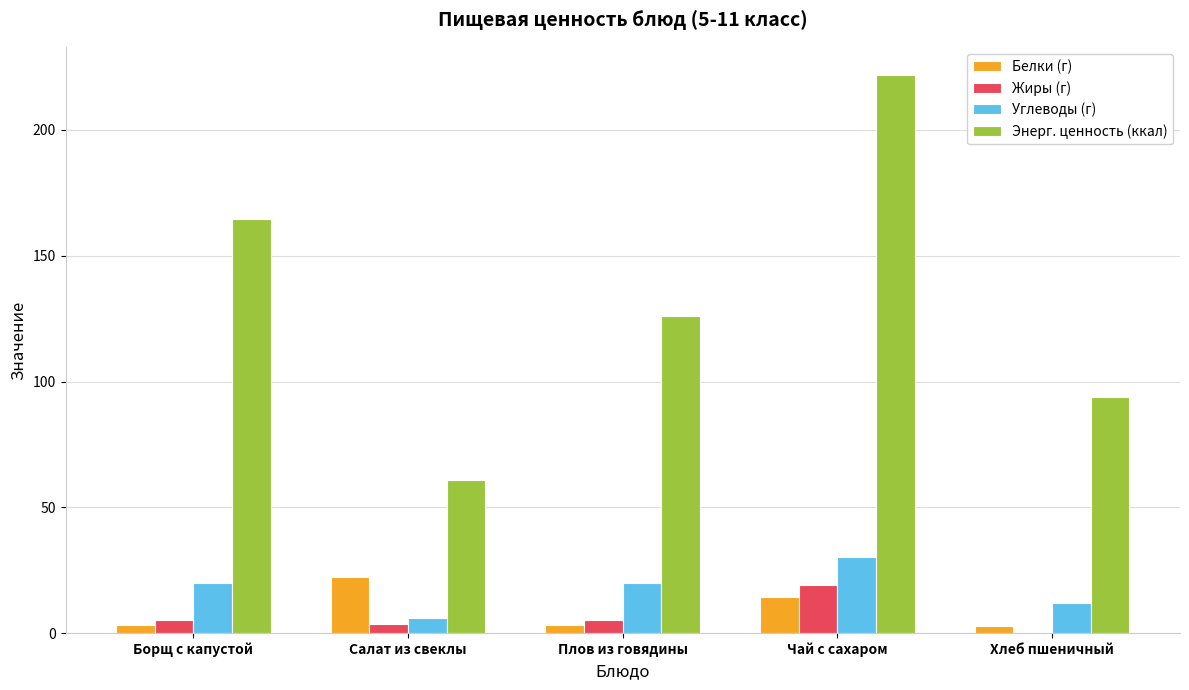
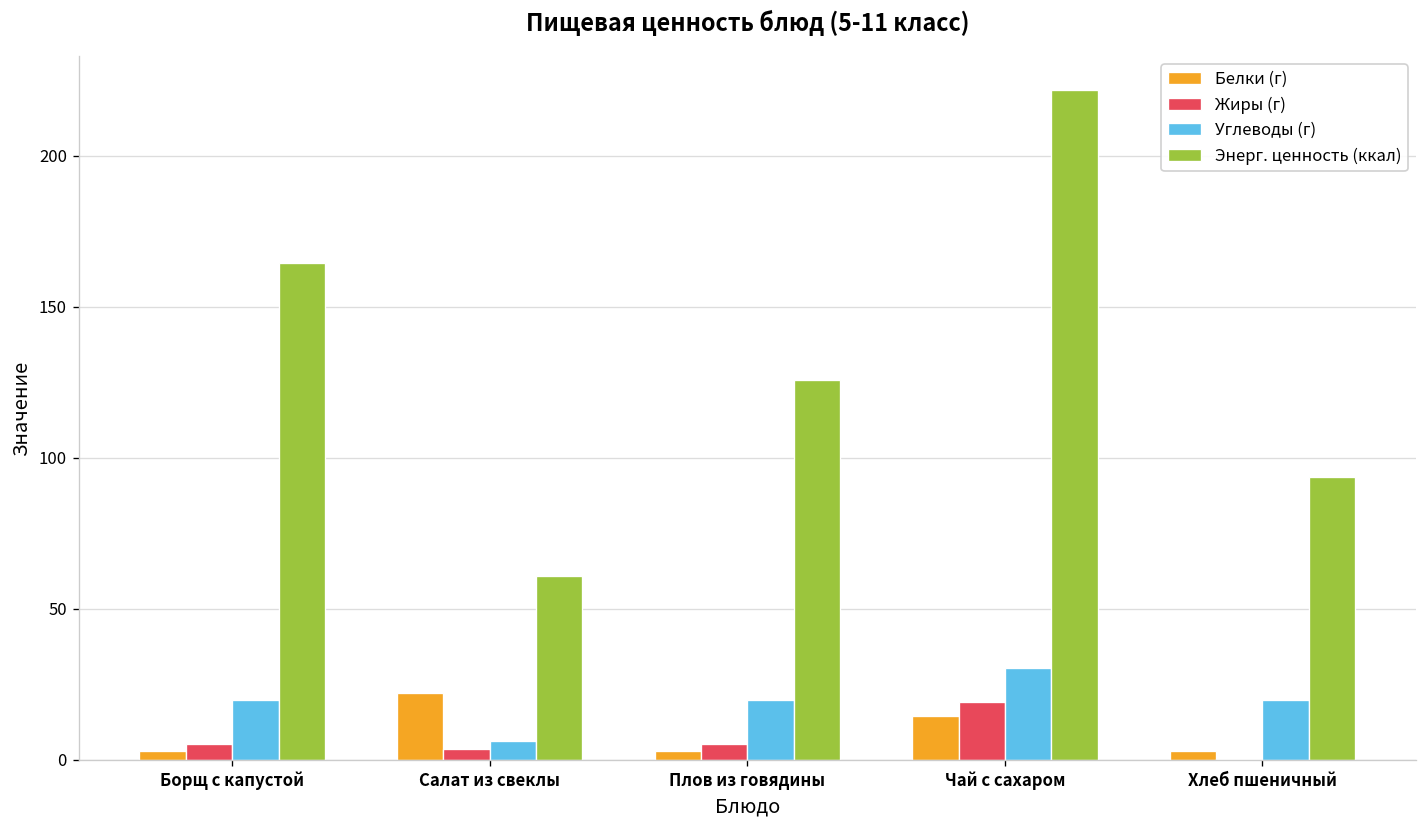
Углеводы (г), Хлеб пшеничный: 12 -> 20
